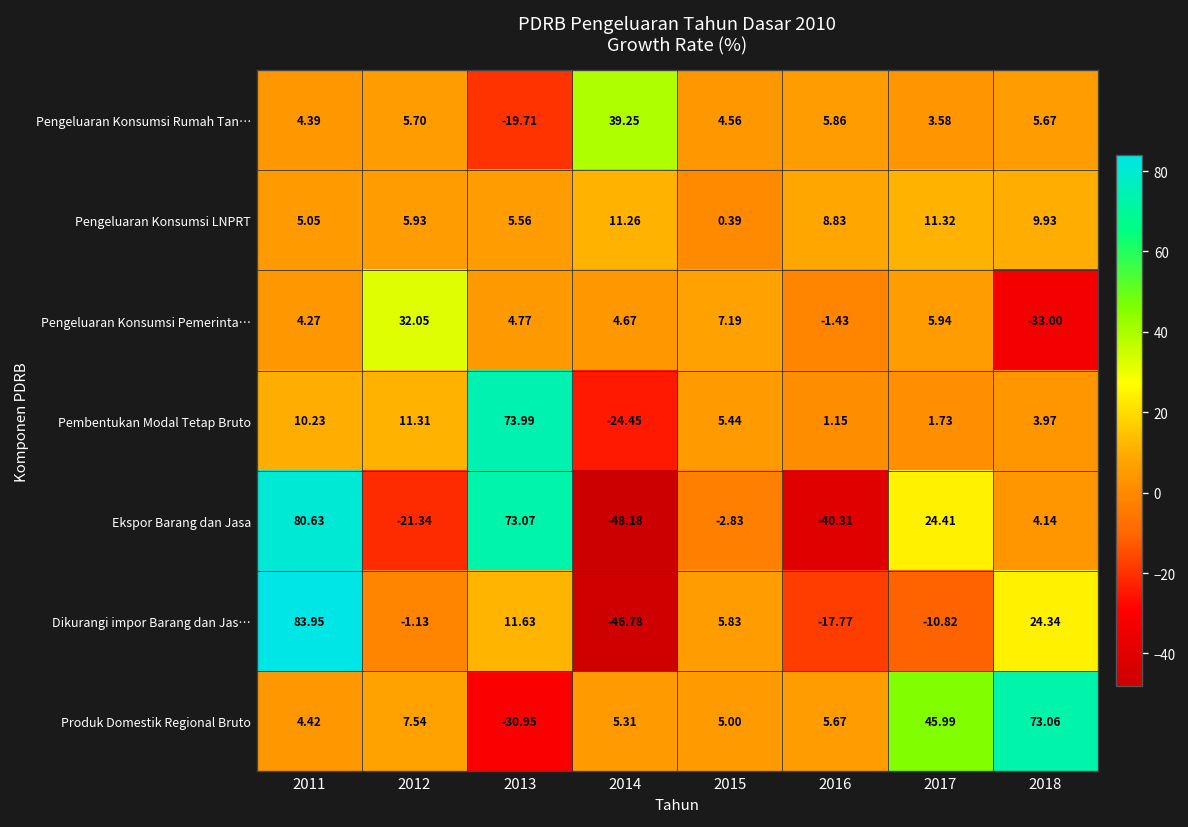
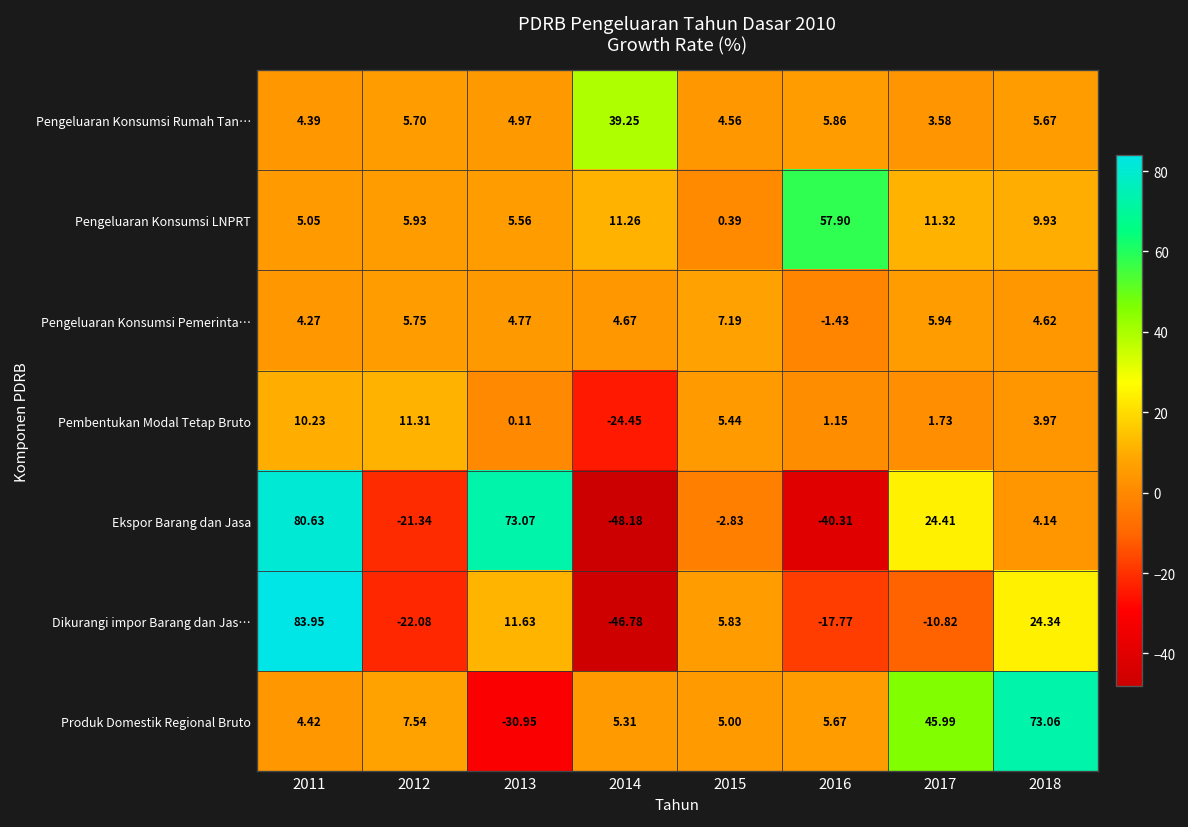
Pengeluaran Konsumsi Rumah Tan…, 2013: -19.71 -> 4.97
Pengeluaran Konsumsi LNPRT, 2016: 8.83 -> 57.90
Pengeluaran Konsumsi Pemerinta…, 2012: 32.05 -> 5.75
Pengeluaran Konsumsi Pemerinta…, 2018: -33.00 -> 4.62
Pembentukan Modal Tetap Bruto, 2013: 73.99 -> 0.11
Dikurangi impor Barang dan Jas…, 2012: -1.13 -> -22.08
